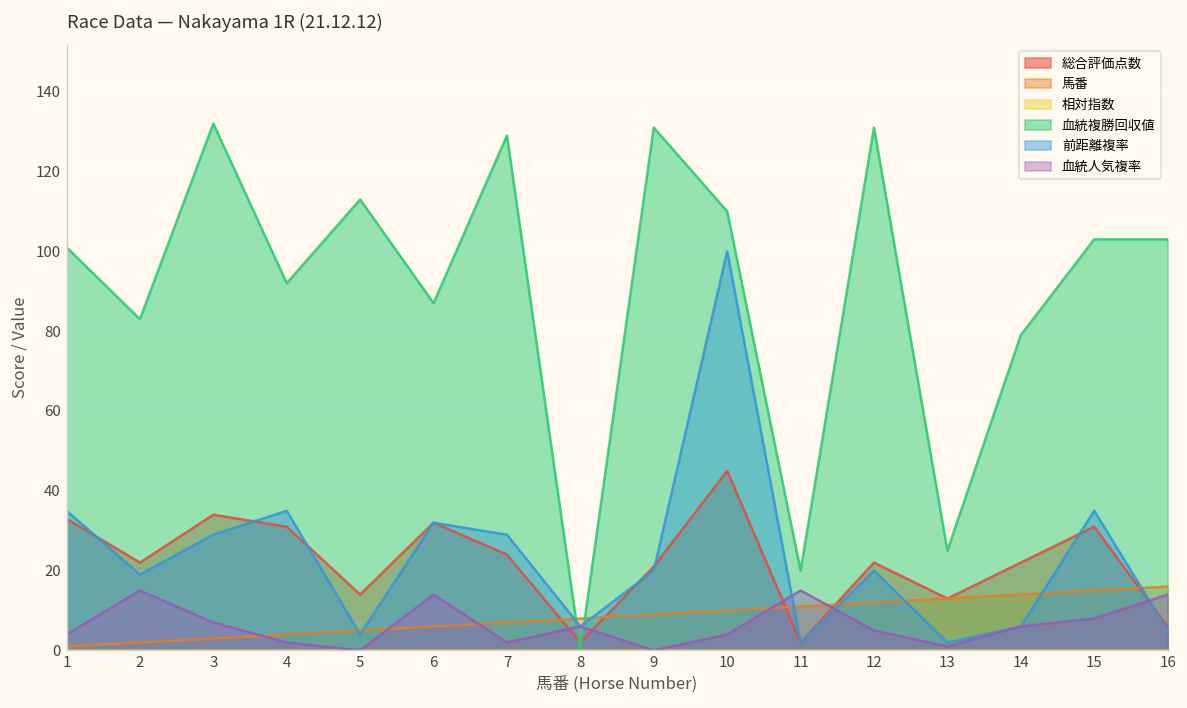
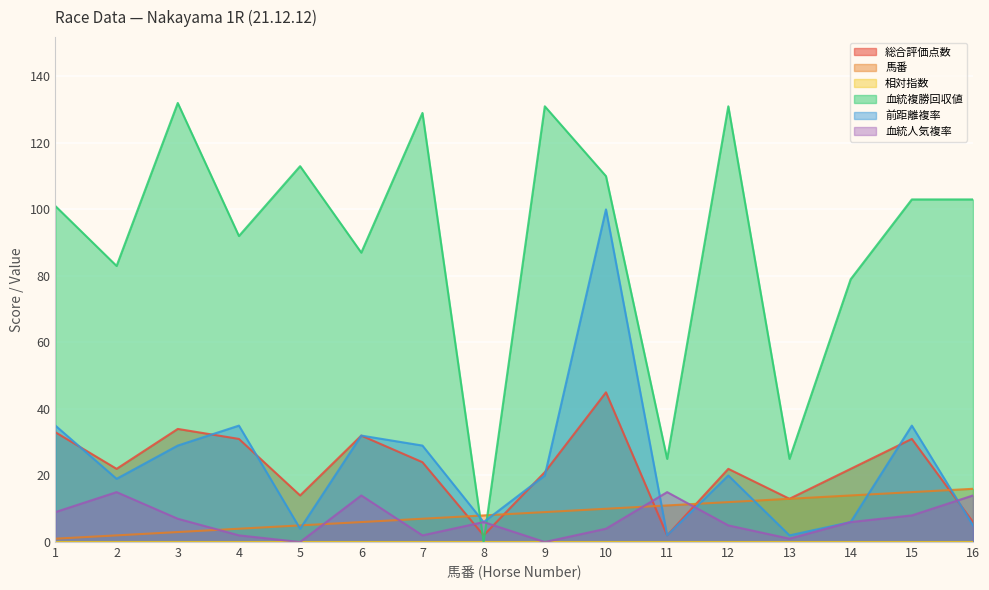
血統人気複率, 1: 4 -> 9
血統複勝回収値, 11: 20 -> 25
